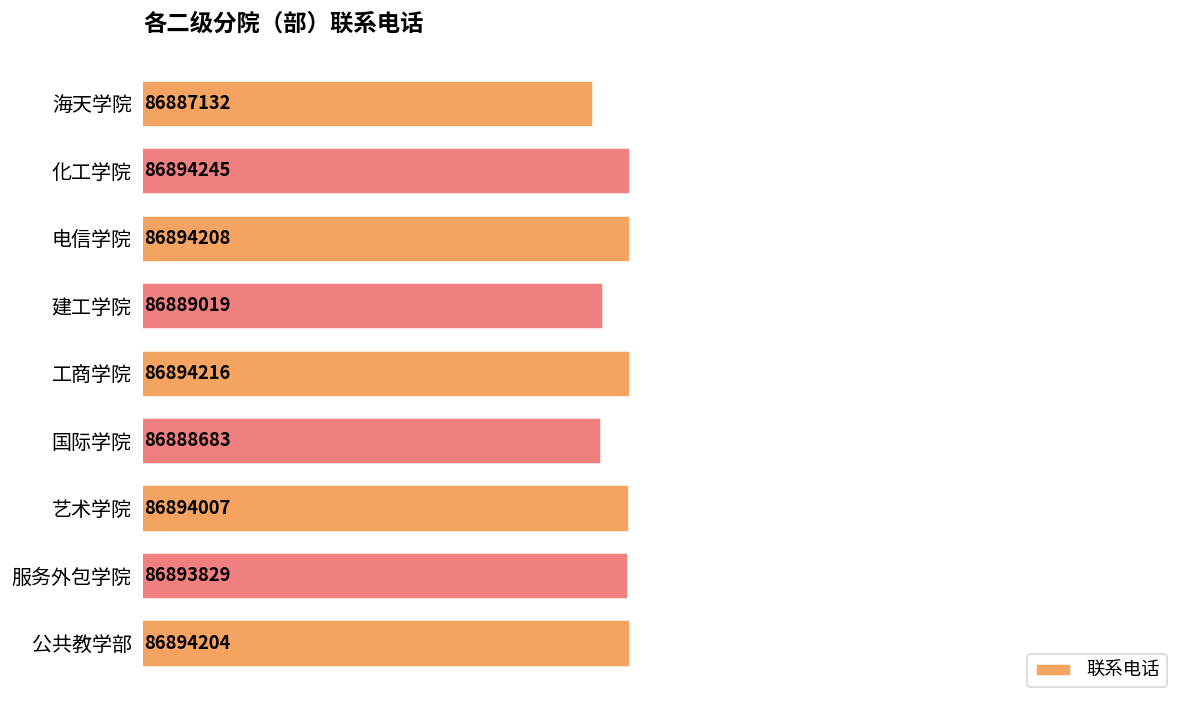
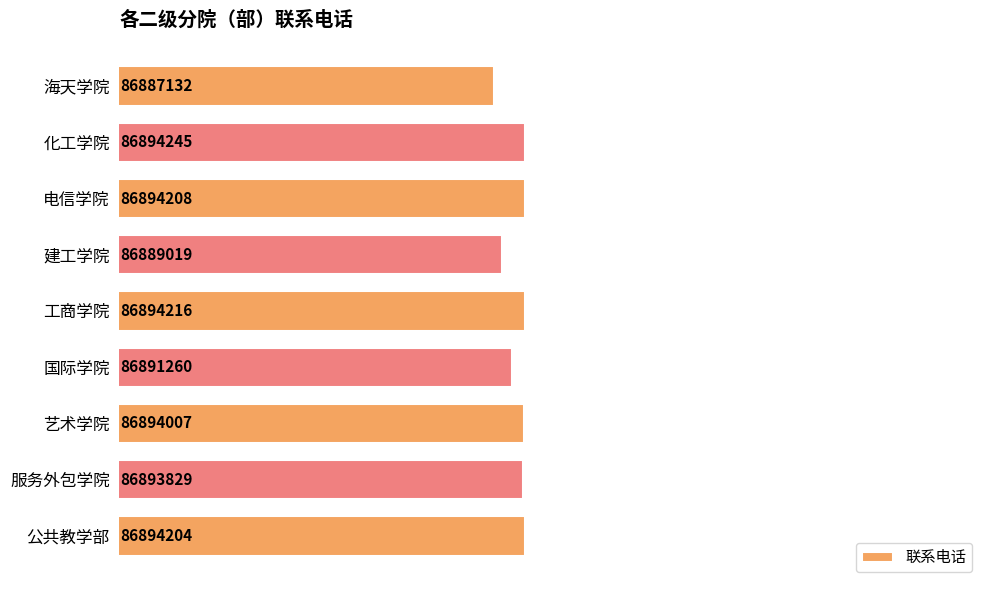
国际学院: 86888683 -> 86891260
